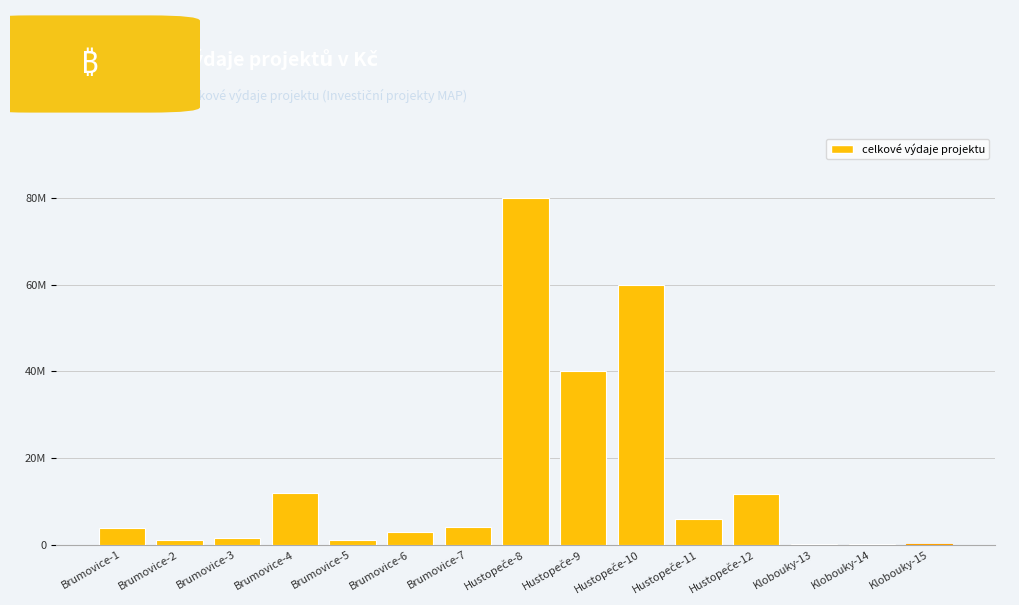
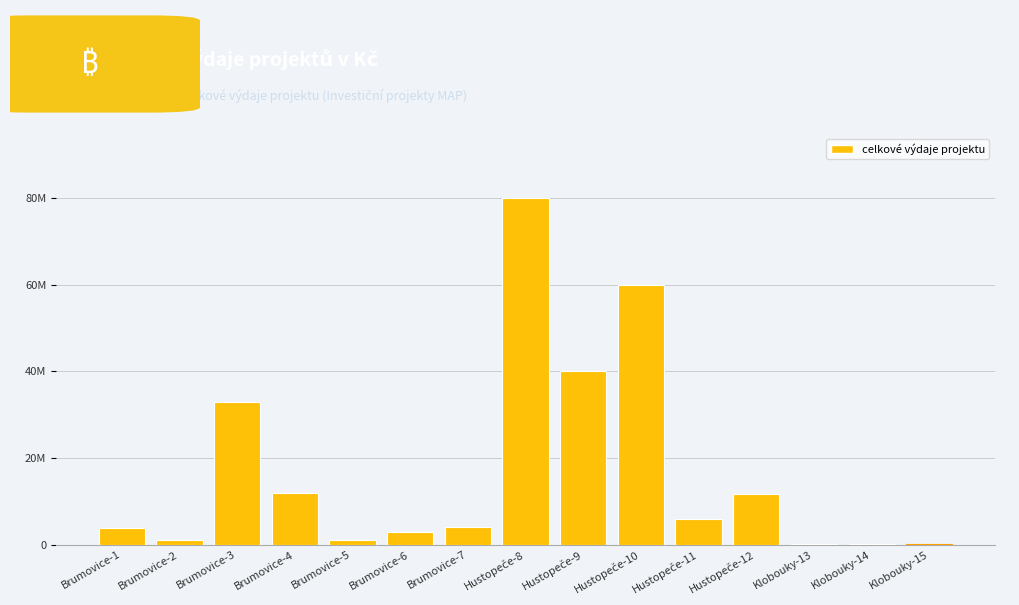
Brumovice-3: 2000000 -> 33000000
